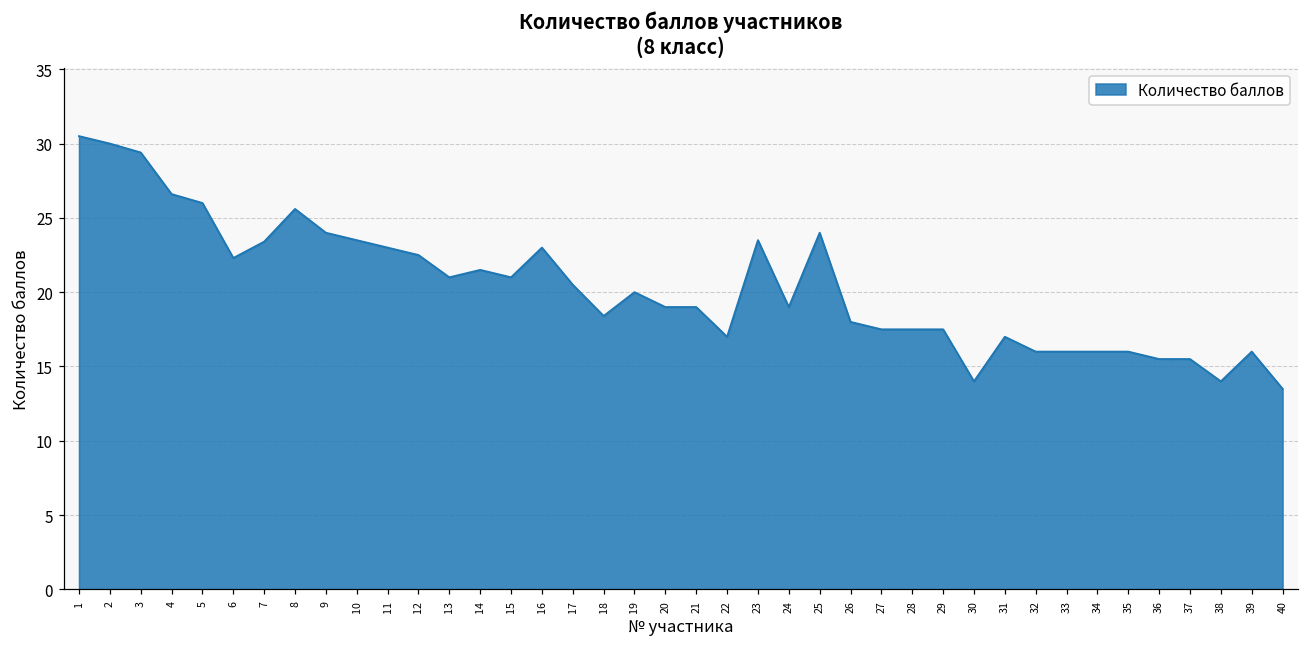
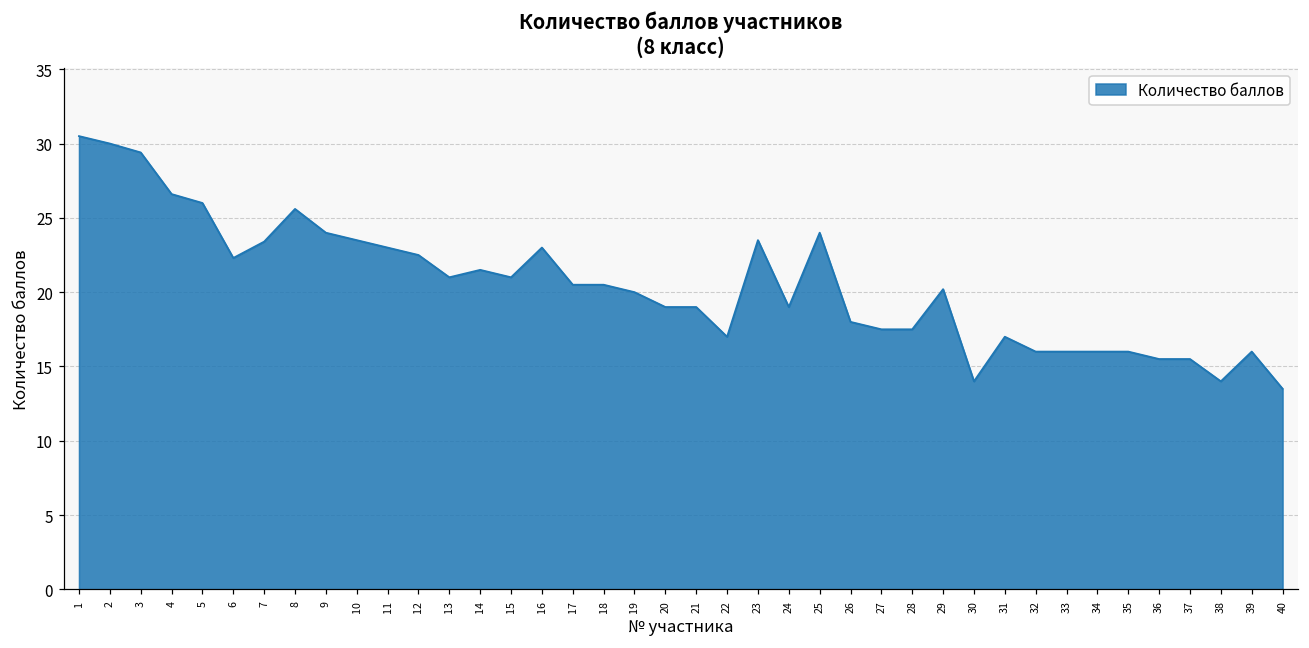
18: 18.4 -> 20.5
29: 17.5 -> 20.2
